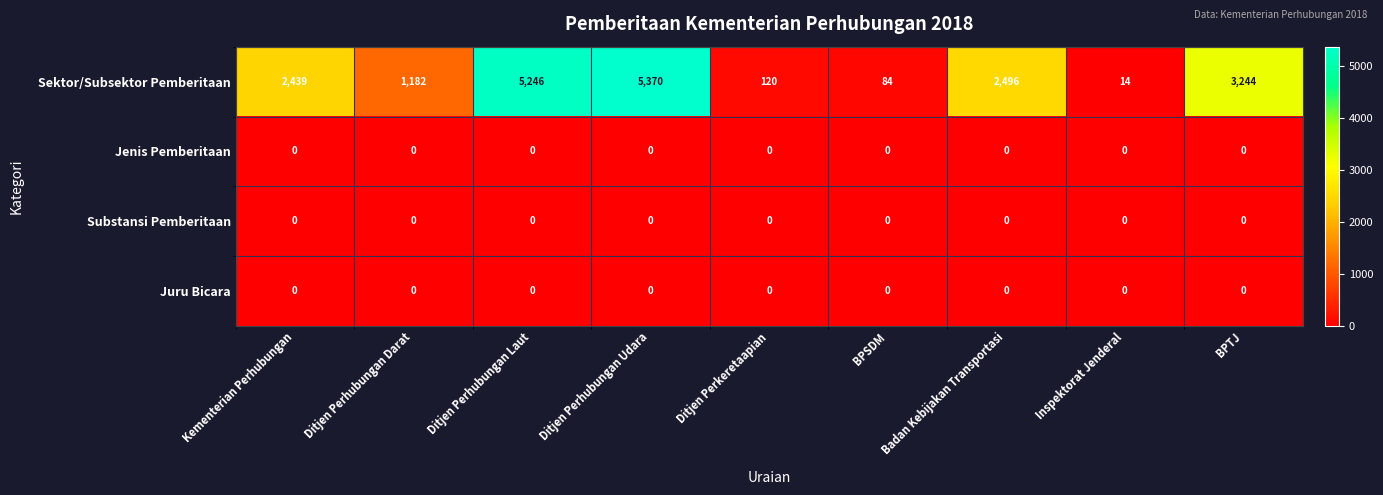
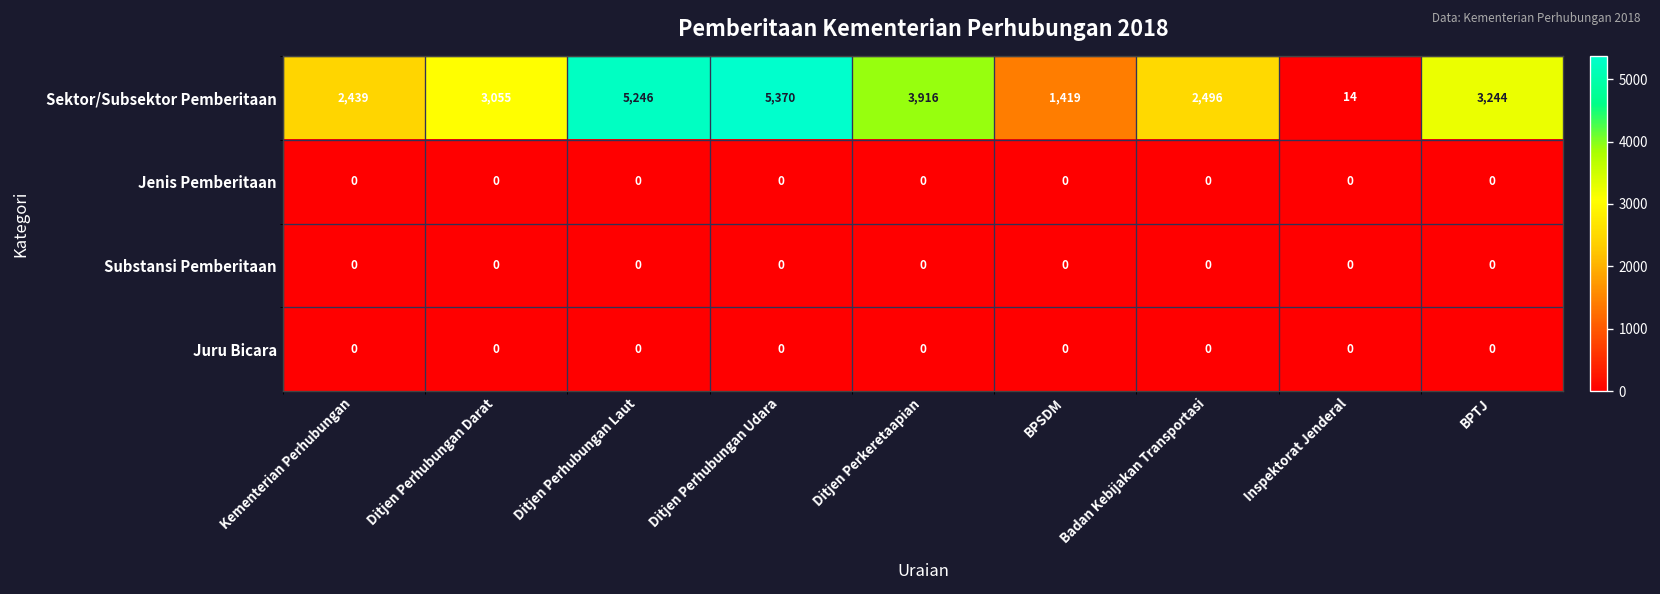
Sektor/Subsektor Pemberitaan, Ditjen Perhubungan Darat: 1,182 -> 3,055
Sektor/Subsektor Pemberitaan, Ditjen Perkeretaapian: 120 -> 3,916
Sektor/Subsektor Pemberitaan, BPSDM: 84 -> 1,419
